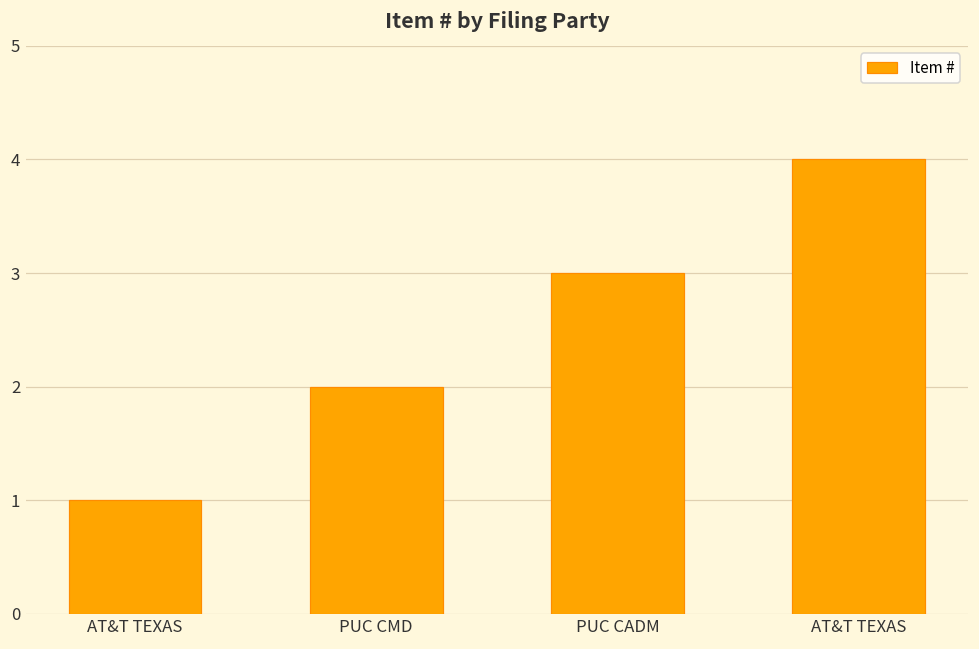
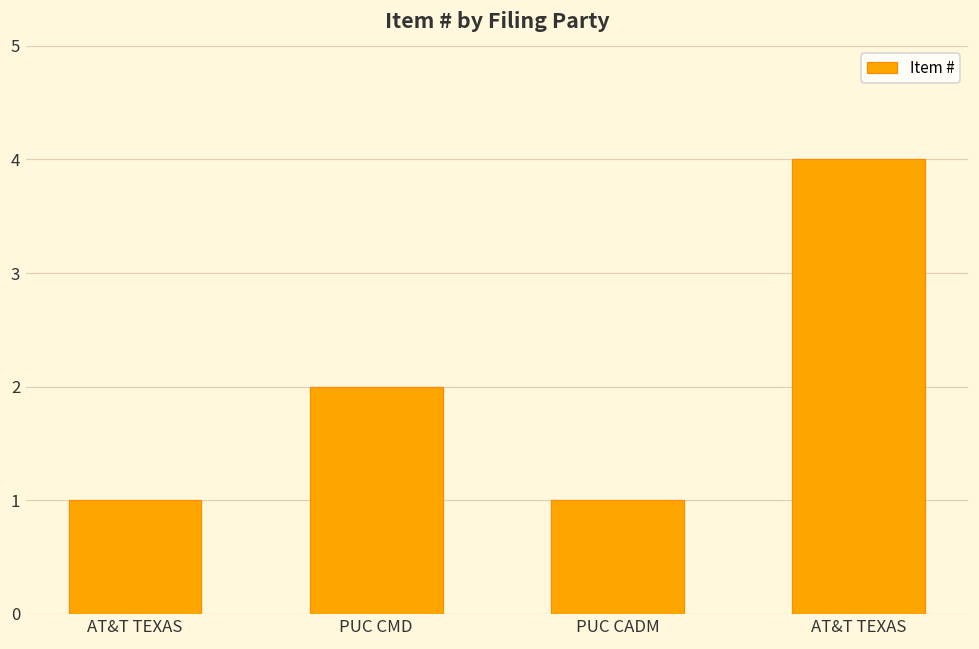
PUC CADM: 3 -> 1
